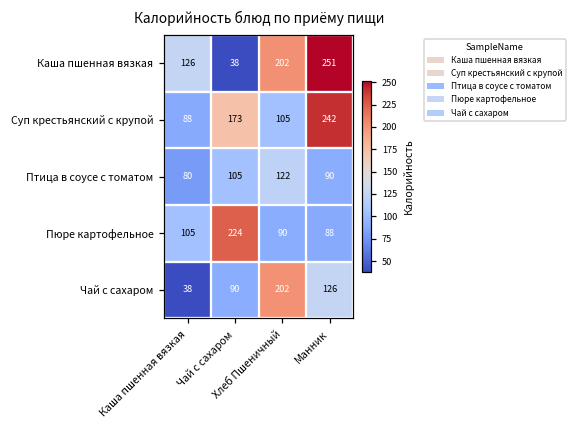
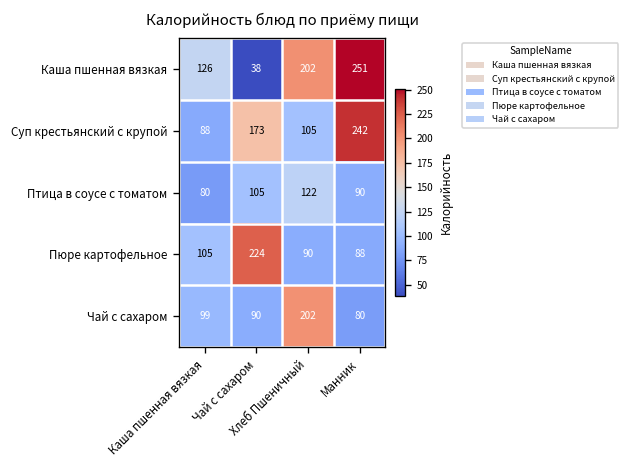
Чай с сахаром, Каша пшенная вязкая: 38 -> 99
Чай с сахаром, Манник: 126 -> 80
